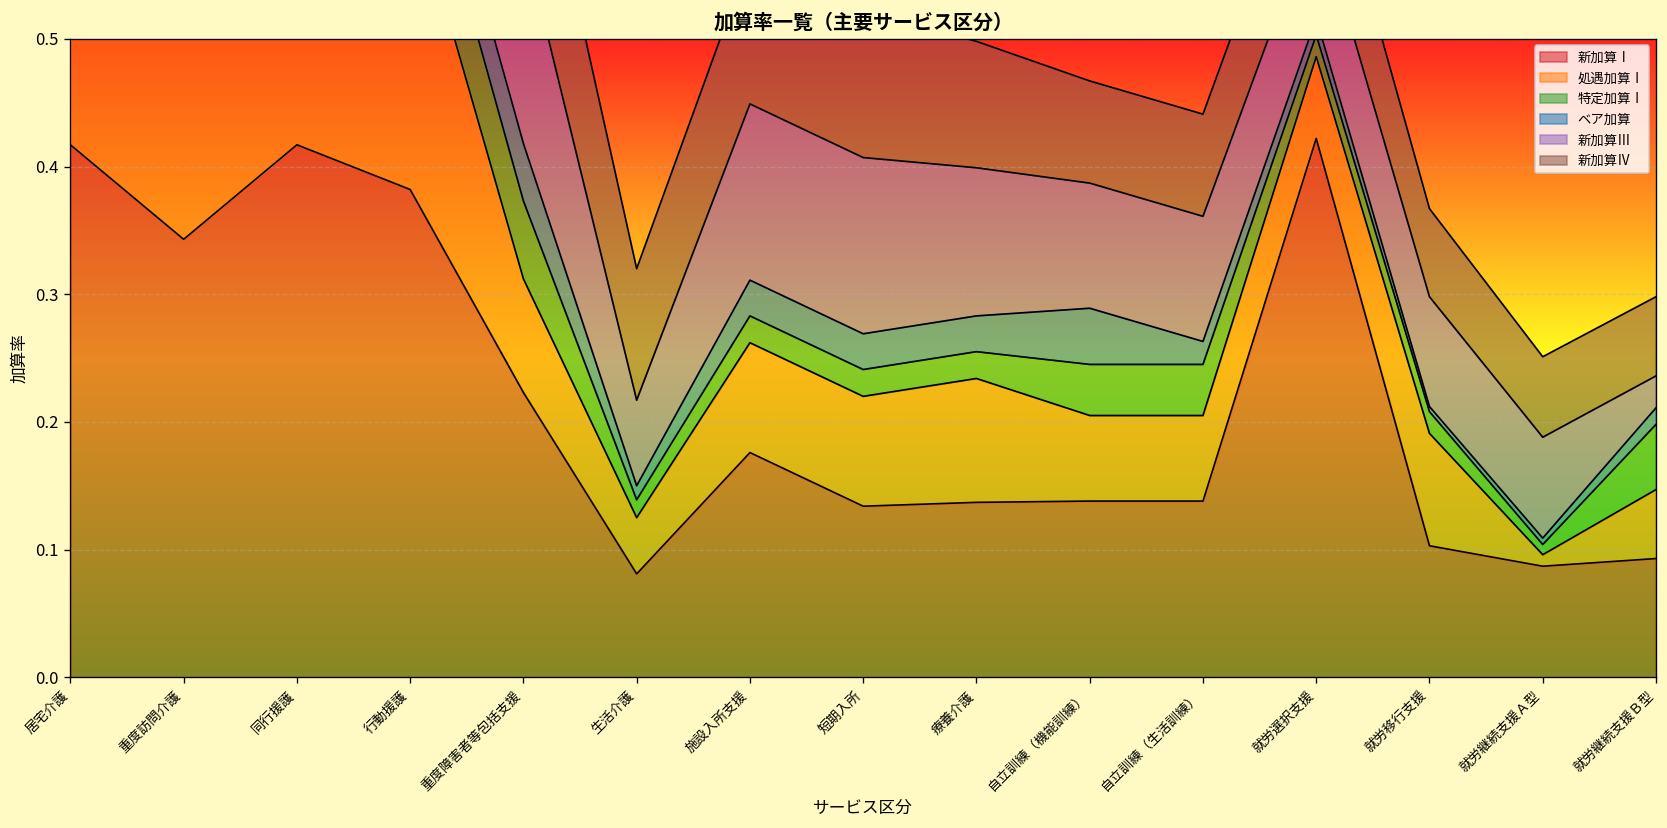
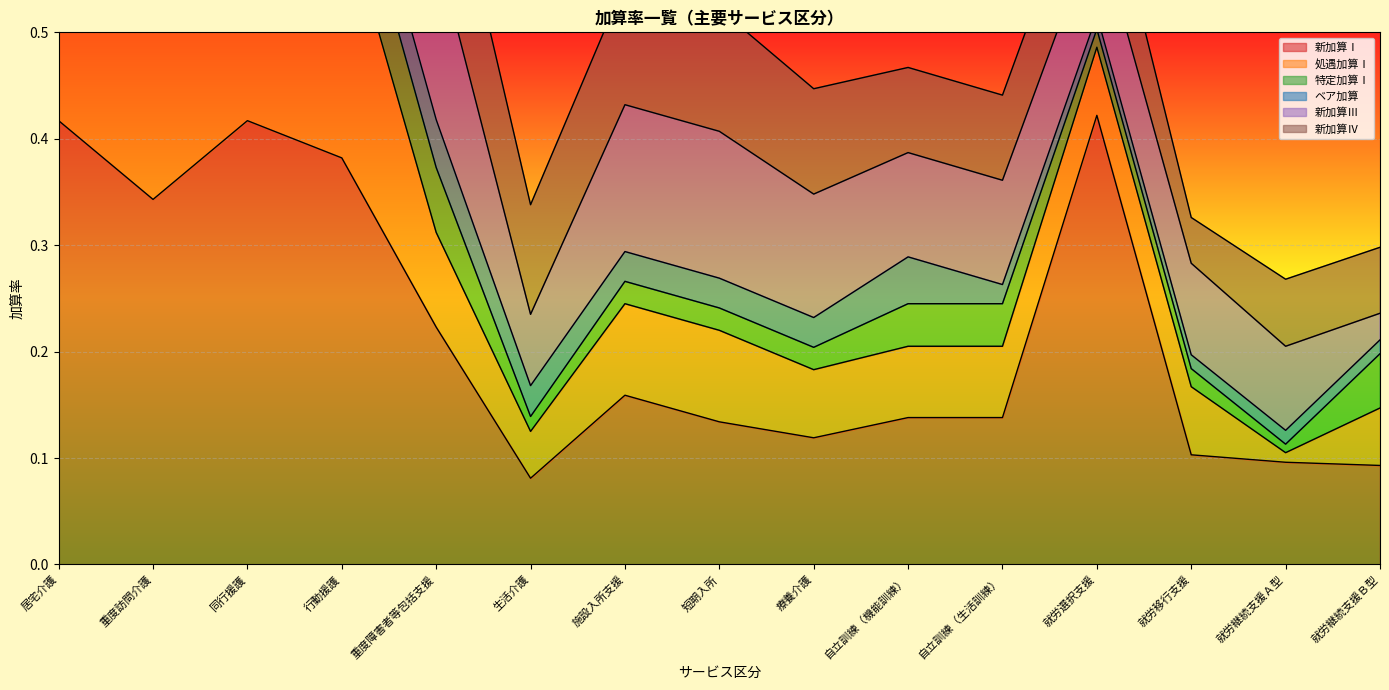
ベア加算, 生活介護: 0.011 -> 0.029
新加算Ⅰ, 施設入所支援: 0.176 -> 0.159
新加算Ⅰ, 療養介護: 0.137 -> 0.119
処遇加算Ⅰ, 療養介護: 0.097 -> 0.064
処遇加算Ⅰ, 就労移行支援: 0.088 -> 0.064
ベア加算, 就労移行支援: 0.004 -> 0.013
新加算Ⅳ, 就労移行支援: 0.069 -> 0.043
新加算Ⅰ, 就労継続支援Ａ型: 0.087 -> 0.096
ベア加算, 就労継続支援Ａ型: 0.005 -> 0.013
